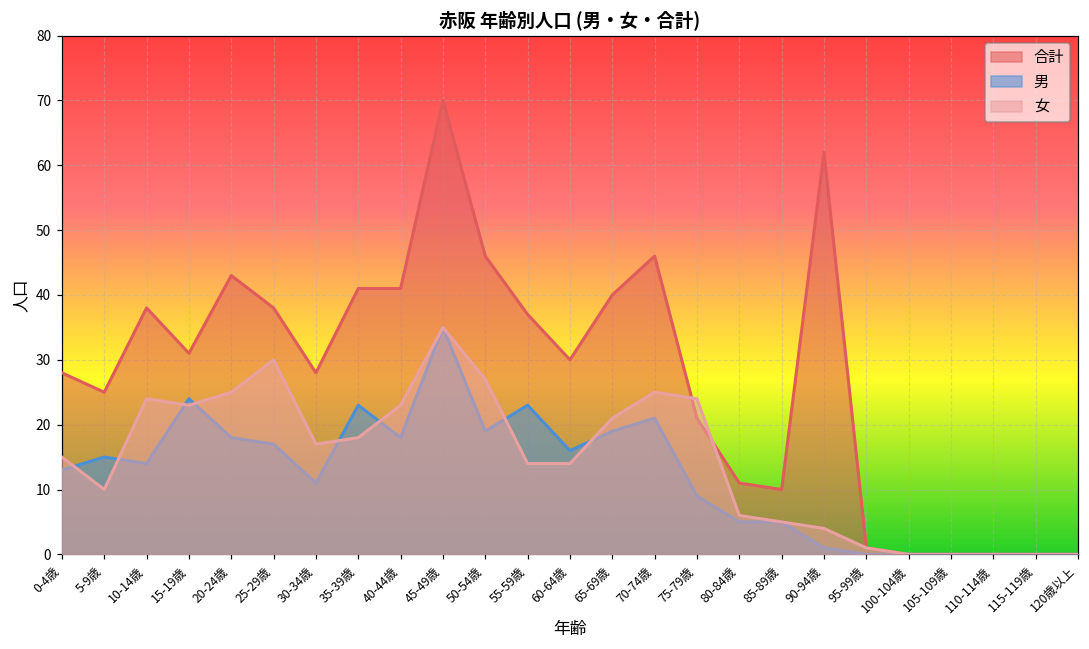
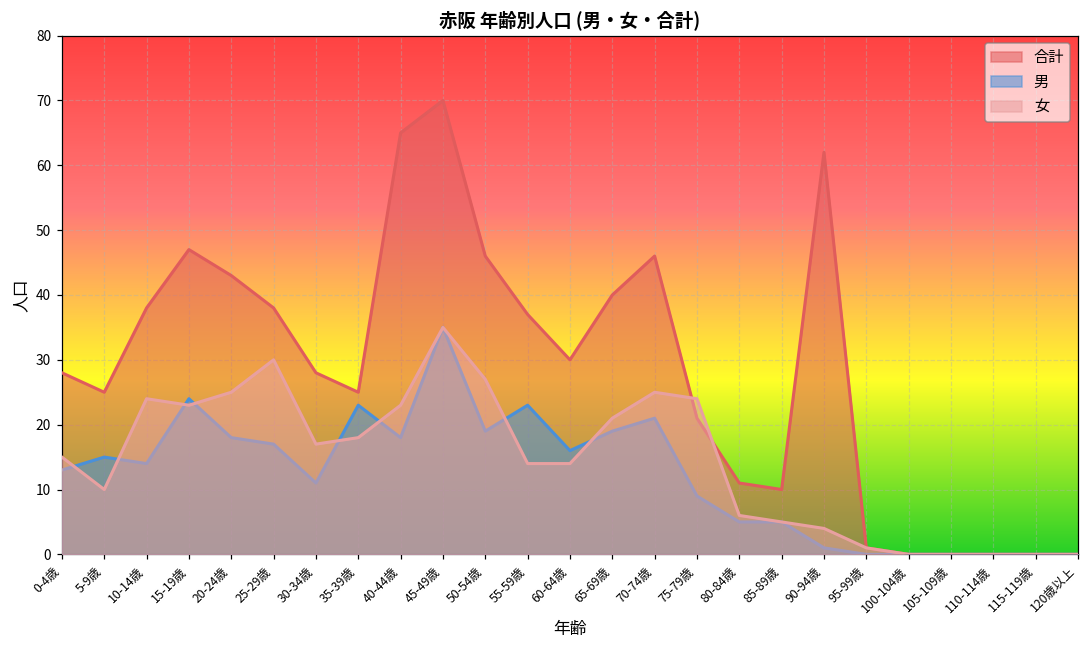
合計, 15-19歳: 31 -> 47
合計, 35-39歳: 41 -> 25
合計, 40-44歳: 41 -> 65
